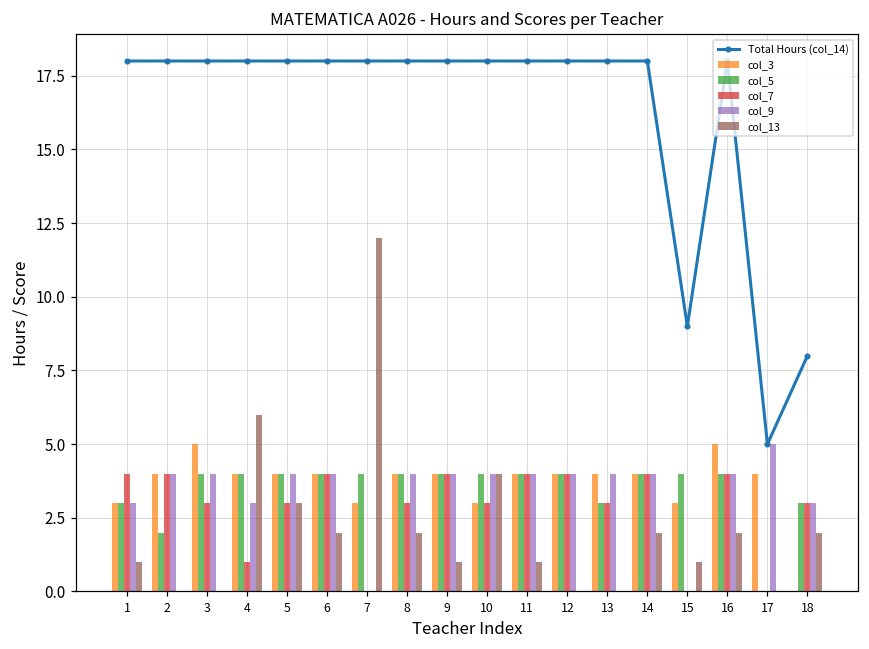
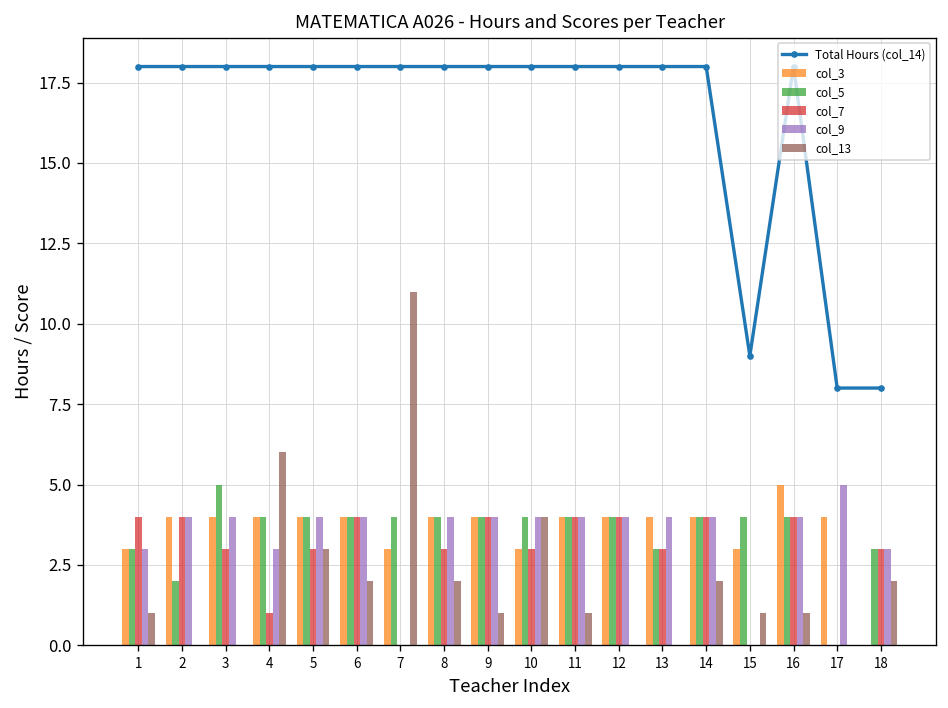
col_3, 3: 5 -> 4
col_5, 3: 4 -> 5
col_13, 7: 12 -> 11
col_13, 16: 2 -> 1
Total Hours (col_14), 17: 5 -> 8
